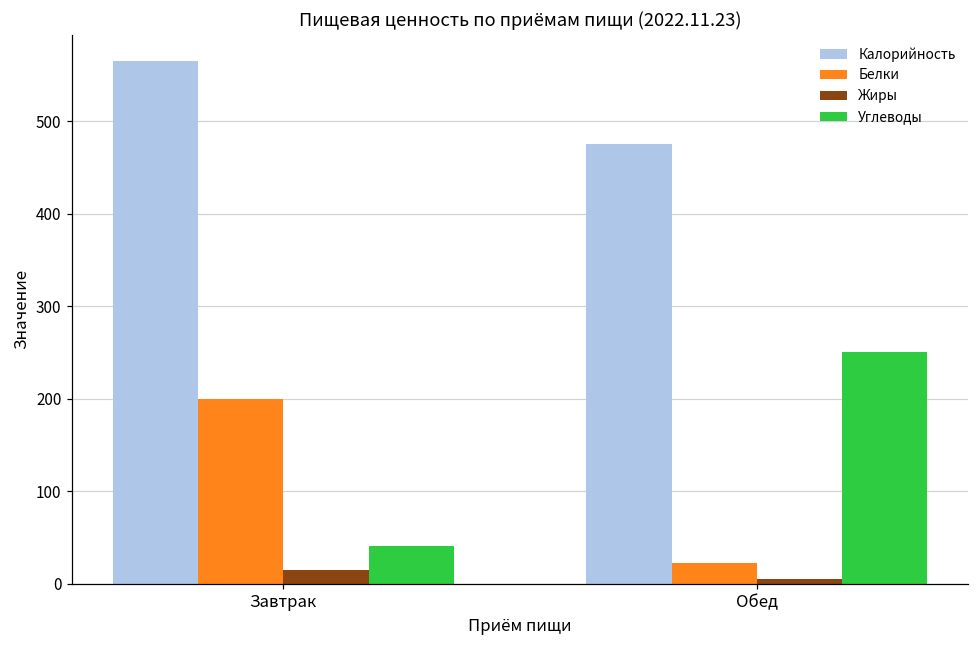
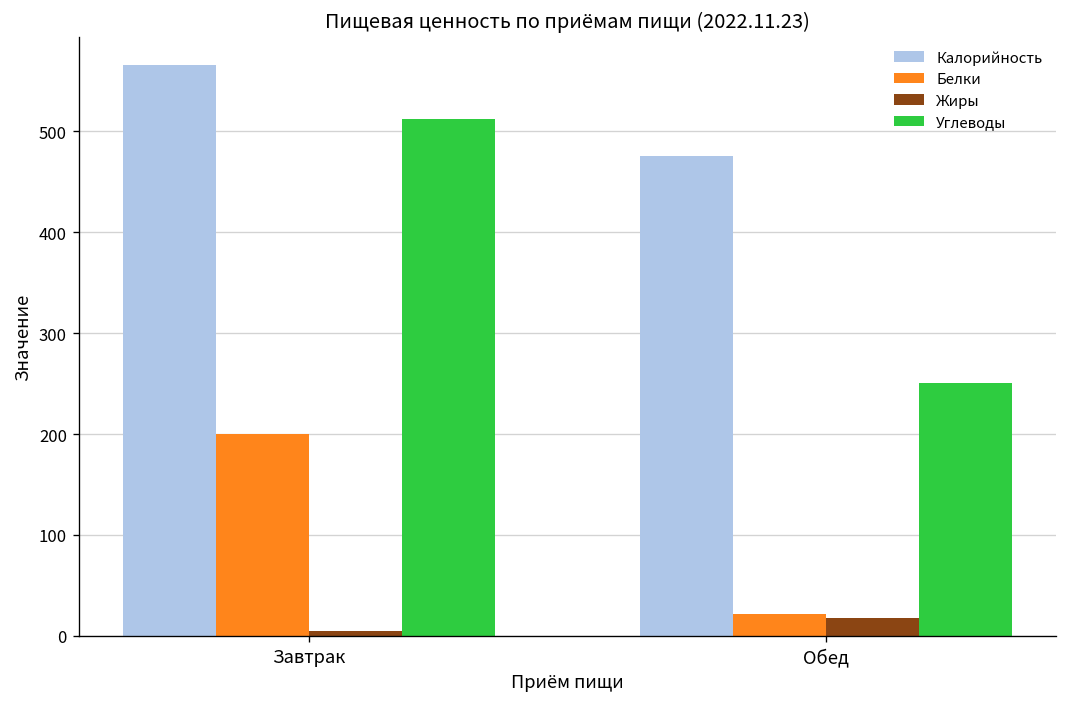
Жиры, Завтрак: 10 -> 0
Углеводы, Завтрак: 40 -> 510
Жиры, Обед: 10 -> 20
